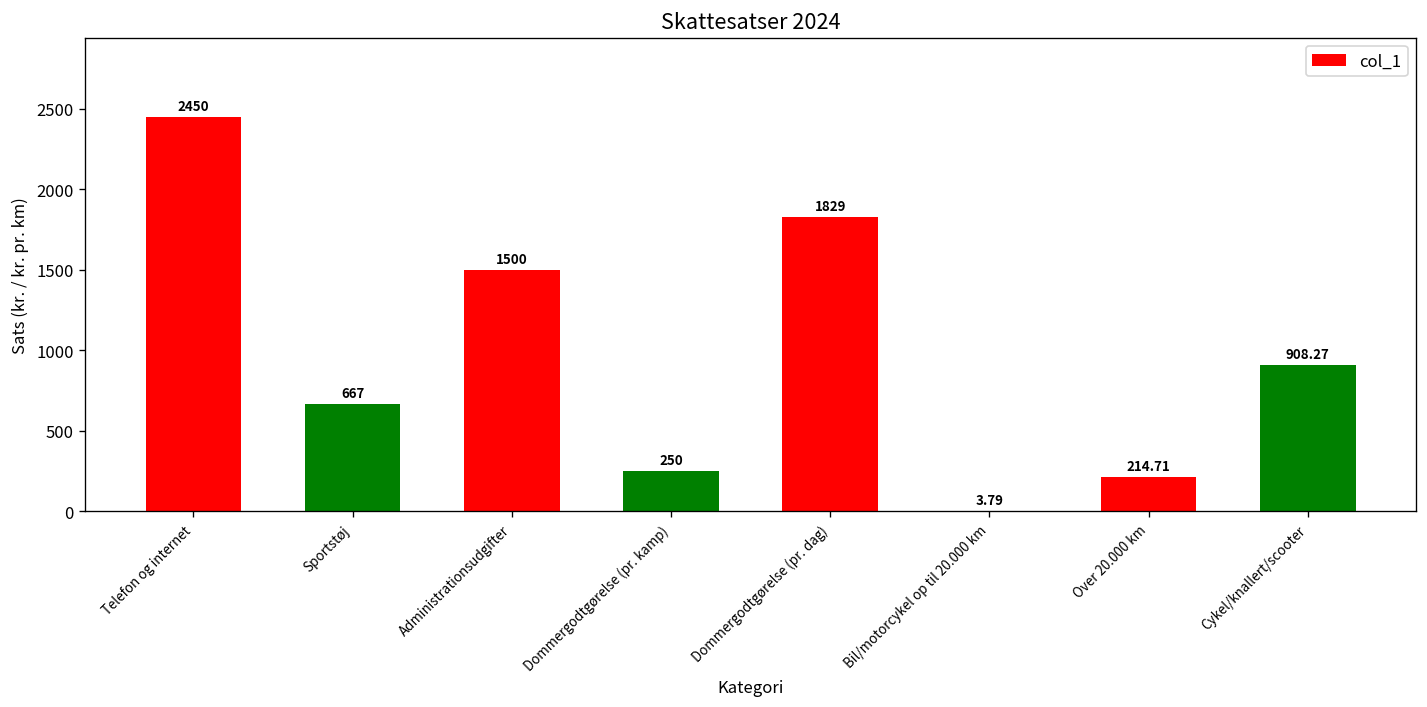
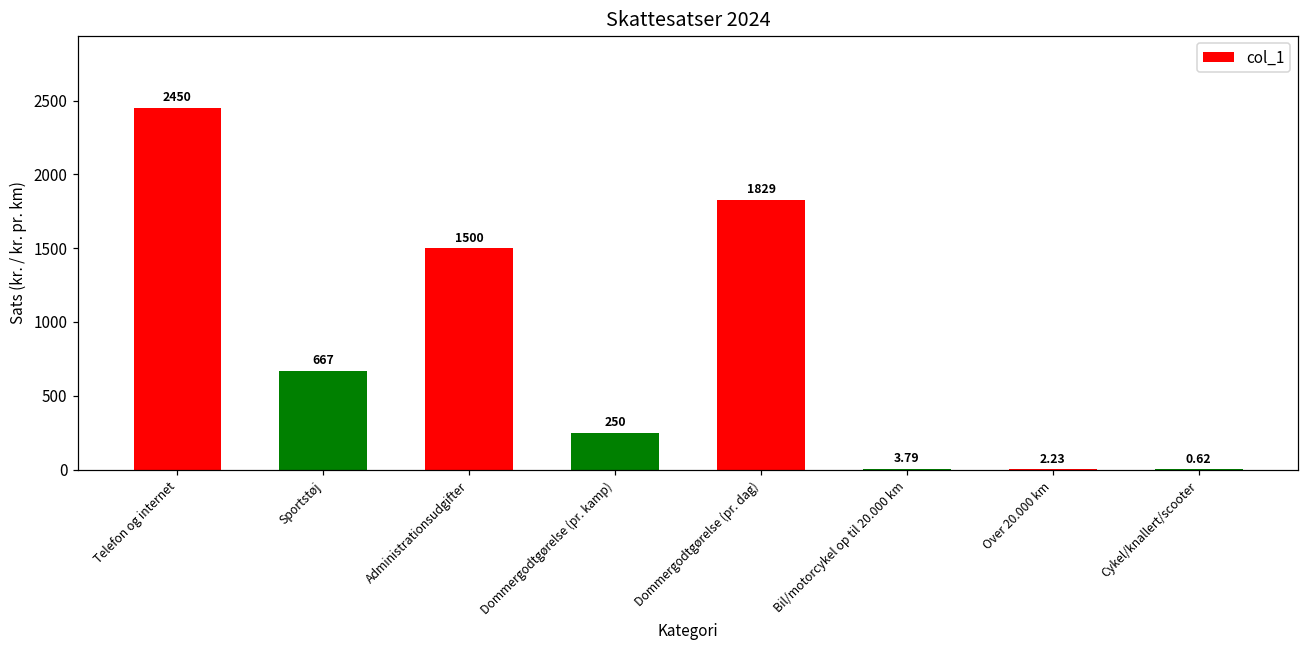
Over 20.000 km: 214.71 -> 2.23
Cykel/knallert/scooter: 908.27 -> 0.62
